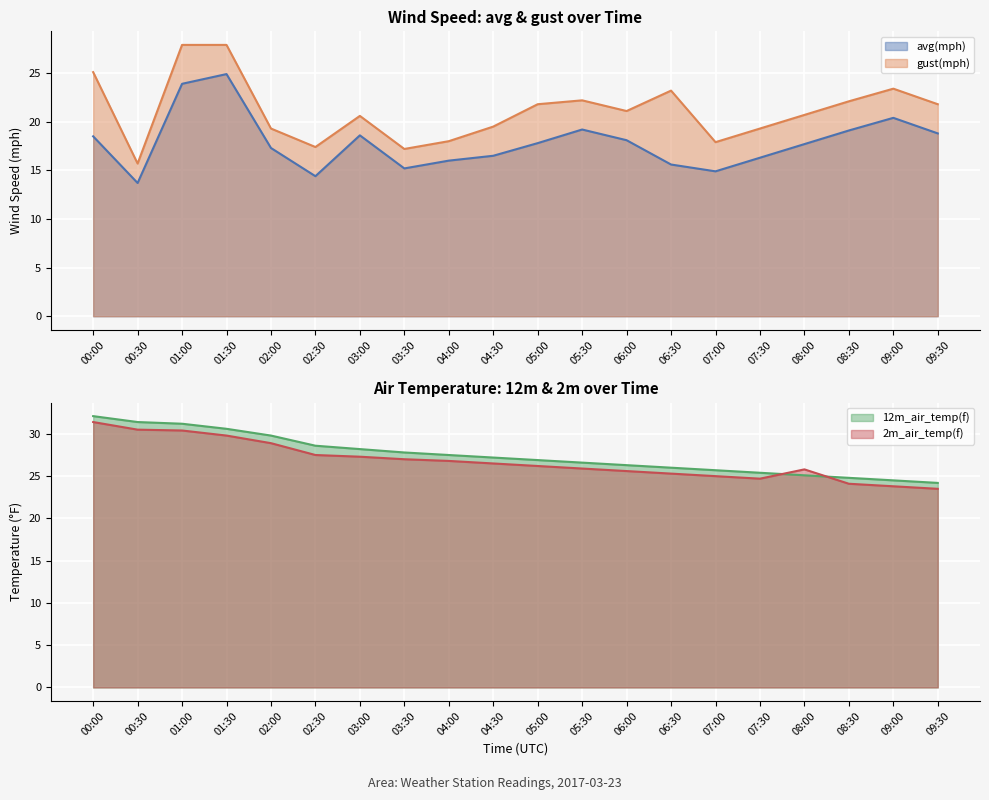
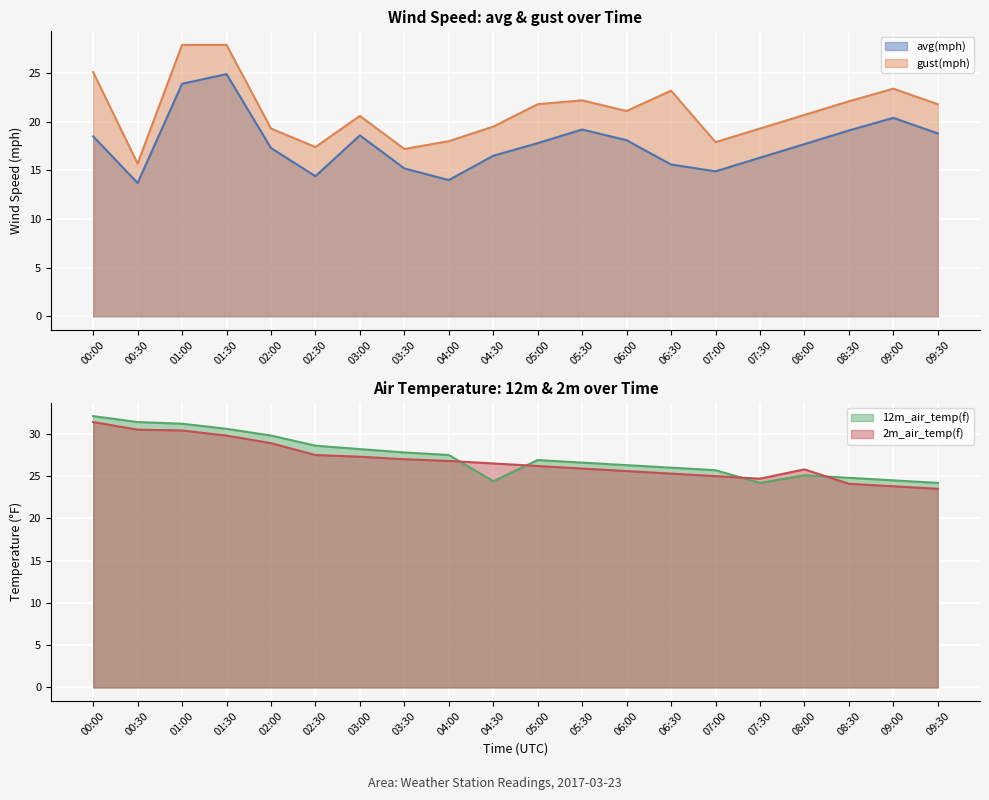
Wind Speed: avg & gust over Time, avg(mph), 04:00: 16 -> 14
Air Temperature: 12m & 2m over Time, 12m_air_temp(f), 04:30: 27 -> 24
Air Temperature: 12m & 2m over Time, 12m_air_temp(f), 07:30: 25 -> 24
